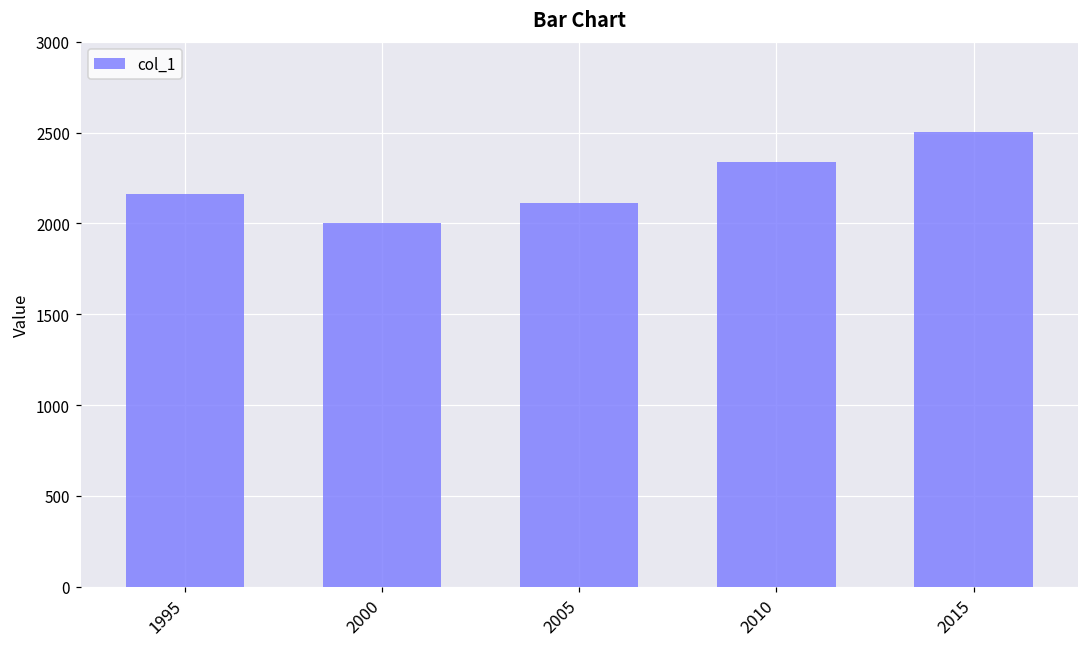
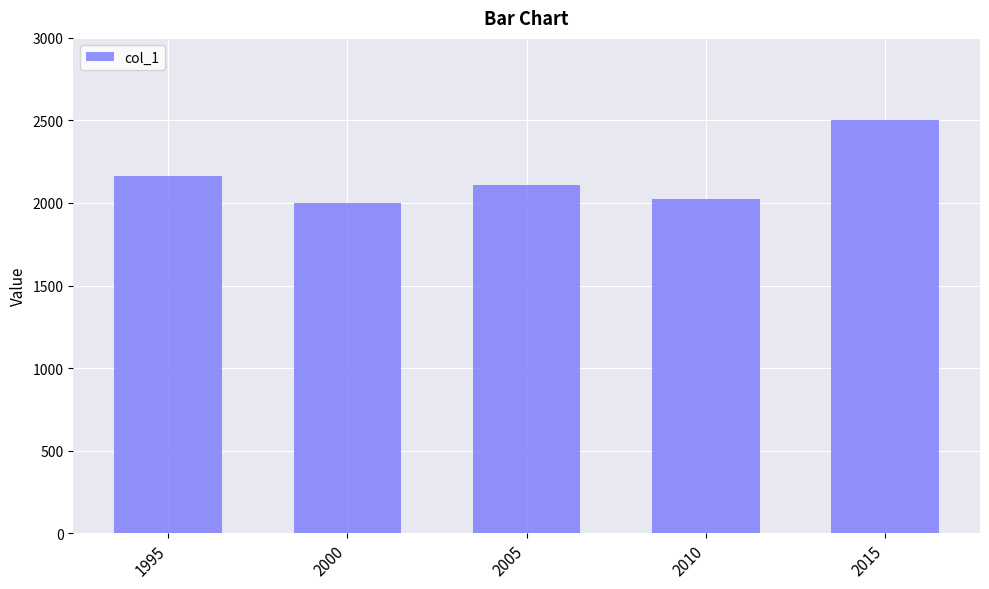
2010: 2340 -> 2020
